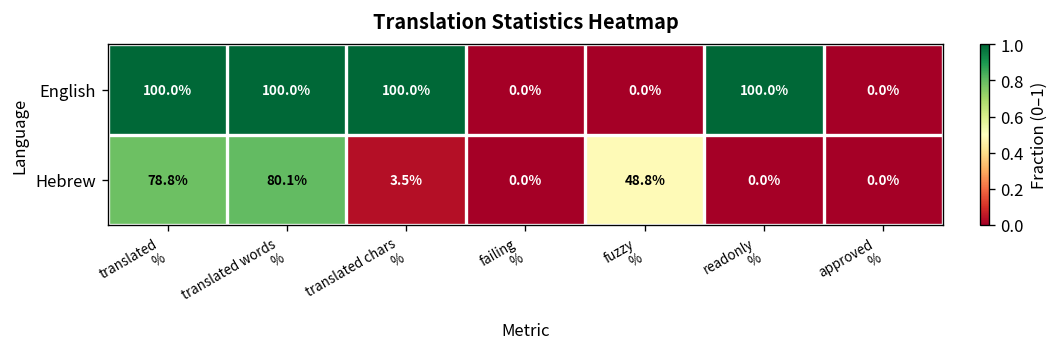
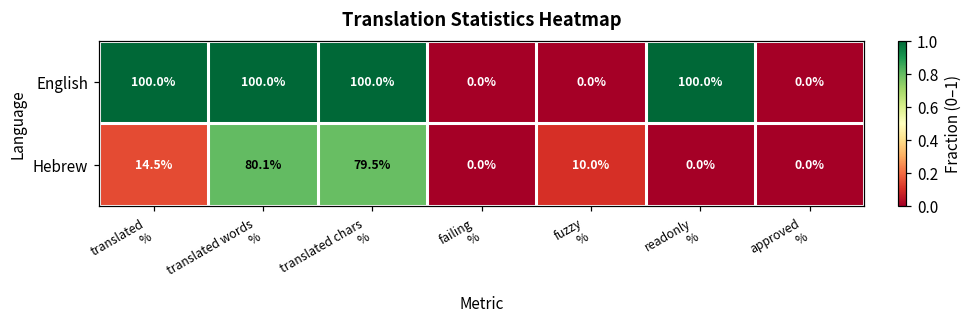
Hebrew, translated %: 78.8% -> 14.5%
Hebrew, translated chars %: 3.5% -> 79.5%
Hebrew, fuzzy %: 48.8% -> 10.0%
